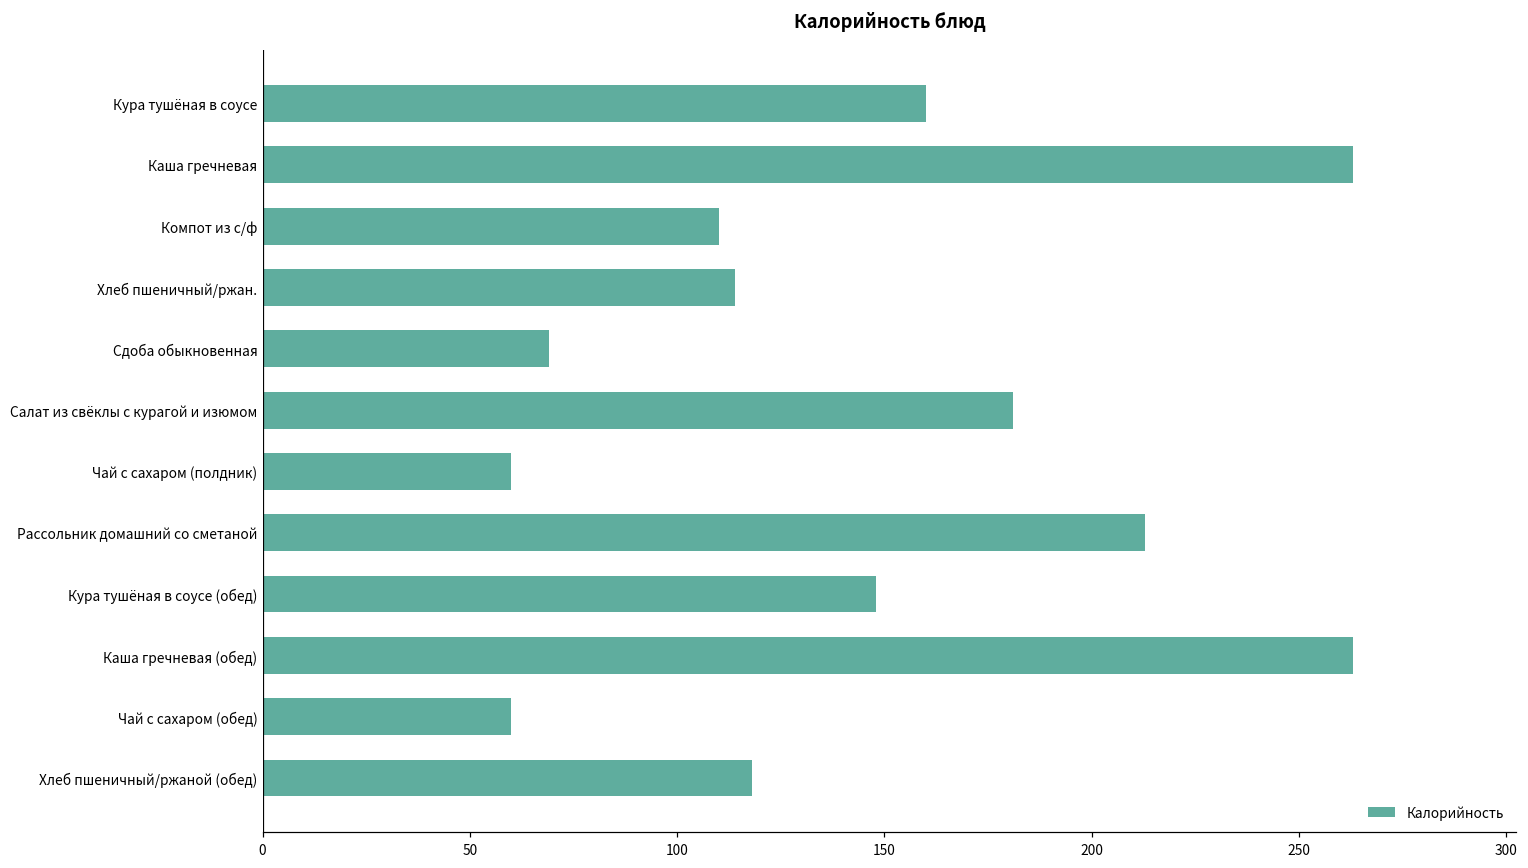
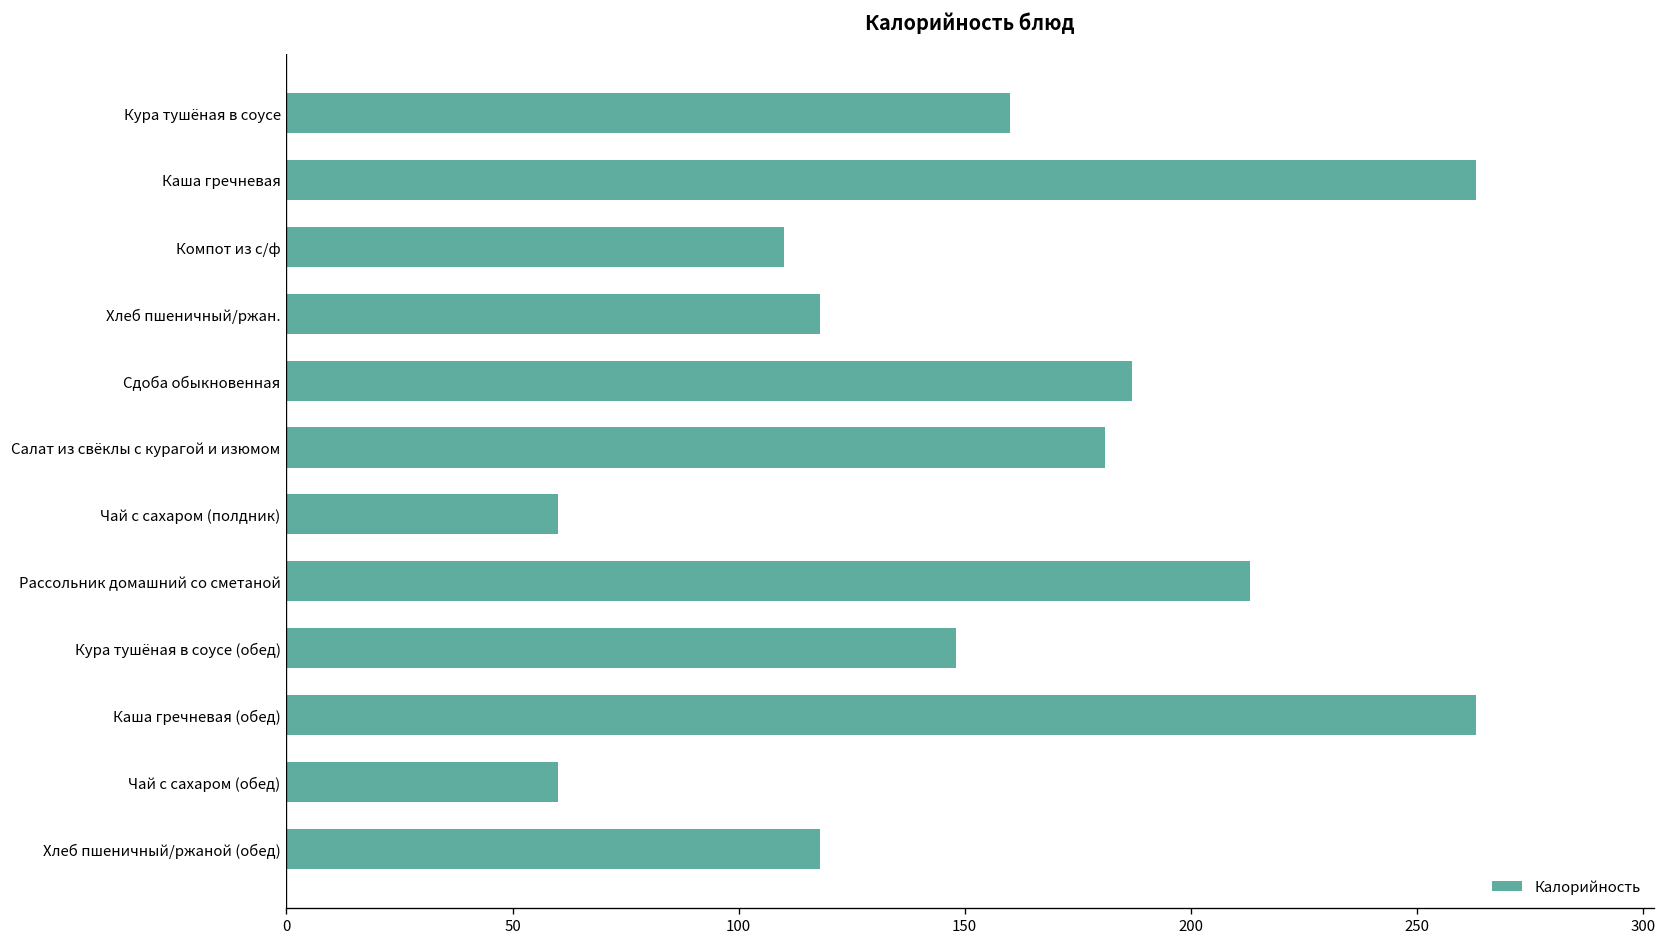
Хлеб пшеничный/ржан.: 114 -> 118
Сдоба обыкновенная: 69 -> 187
